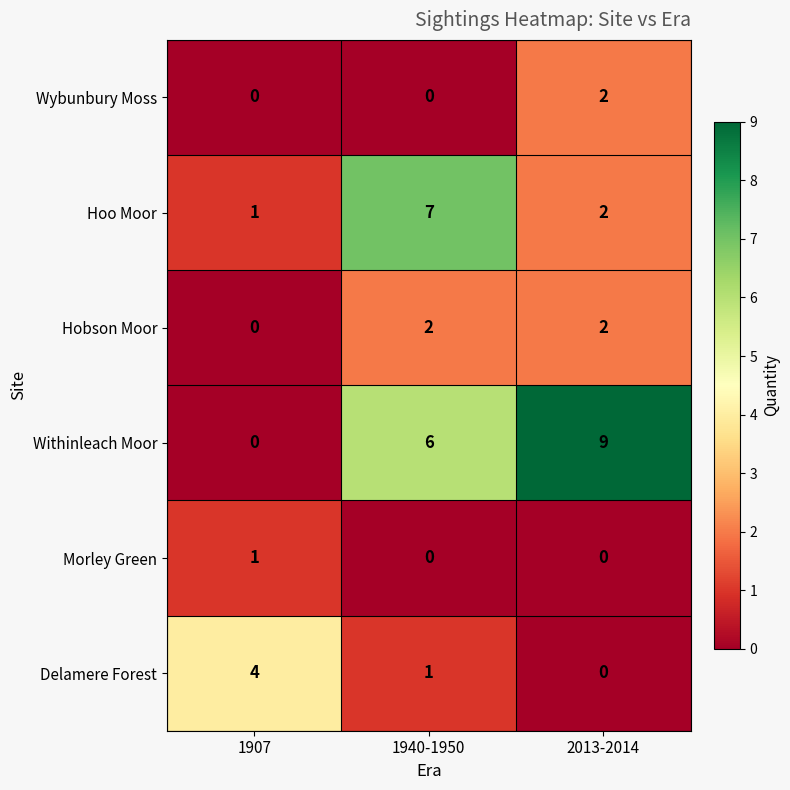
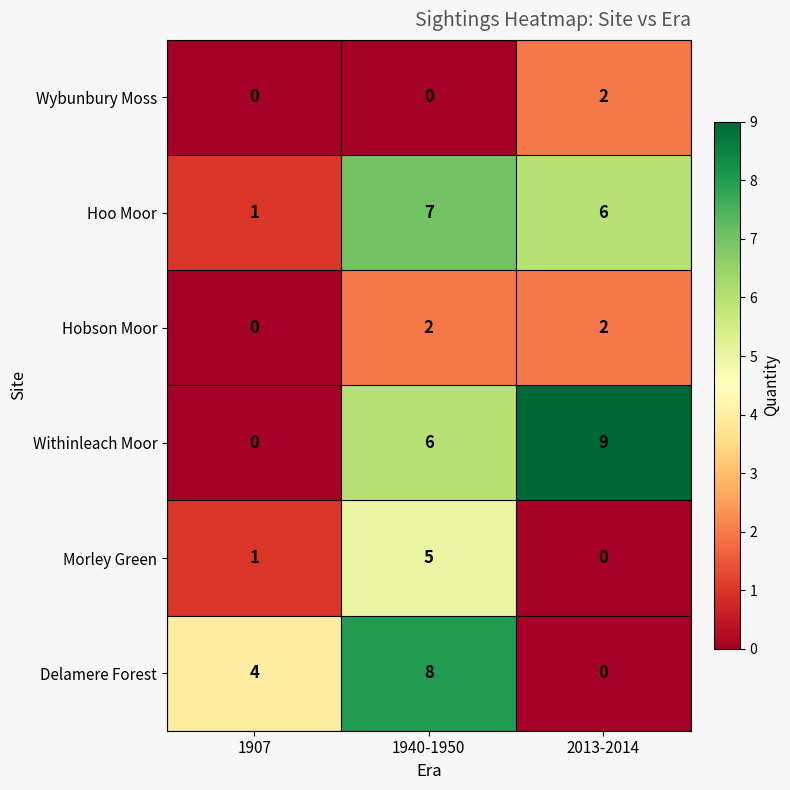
Hoo Moor, 2013-2014: 2 -> 6
Morley Green, 1940-1950: 0 -> 5
Delamere Forest, 1940-1950: 1 -> 8
